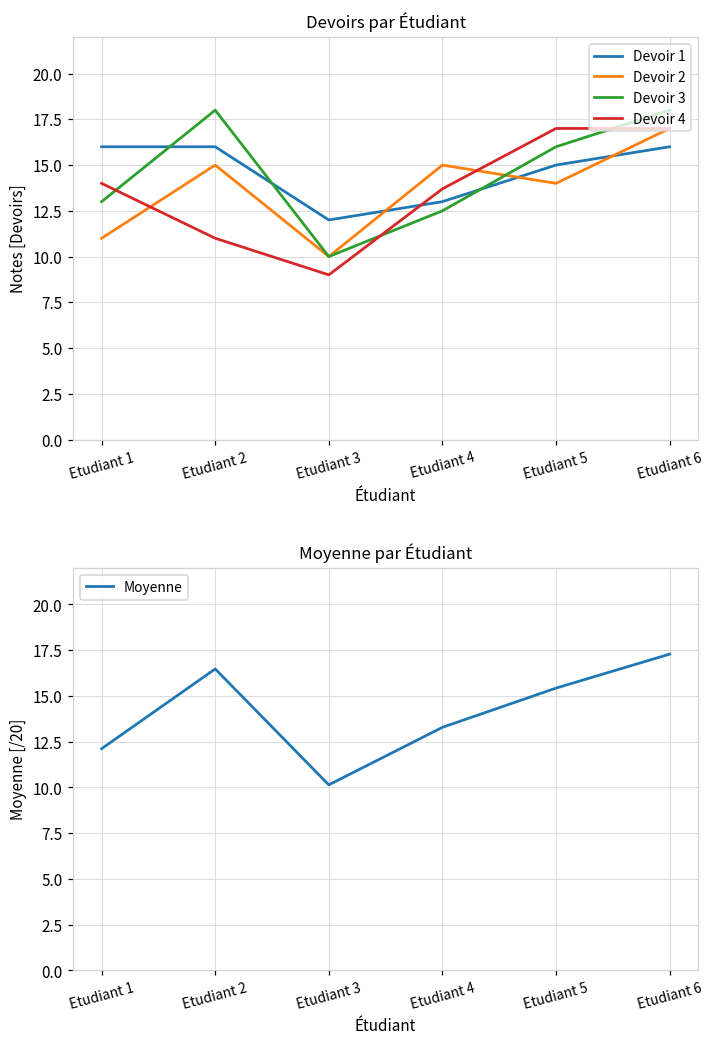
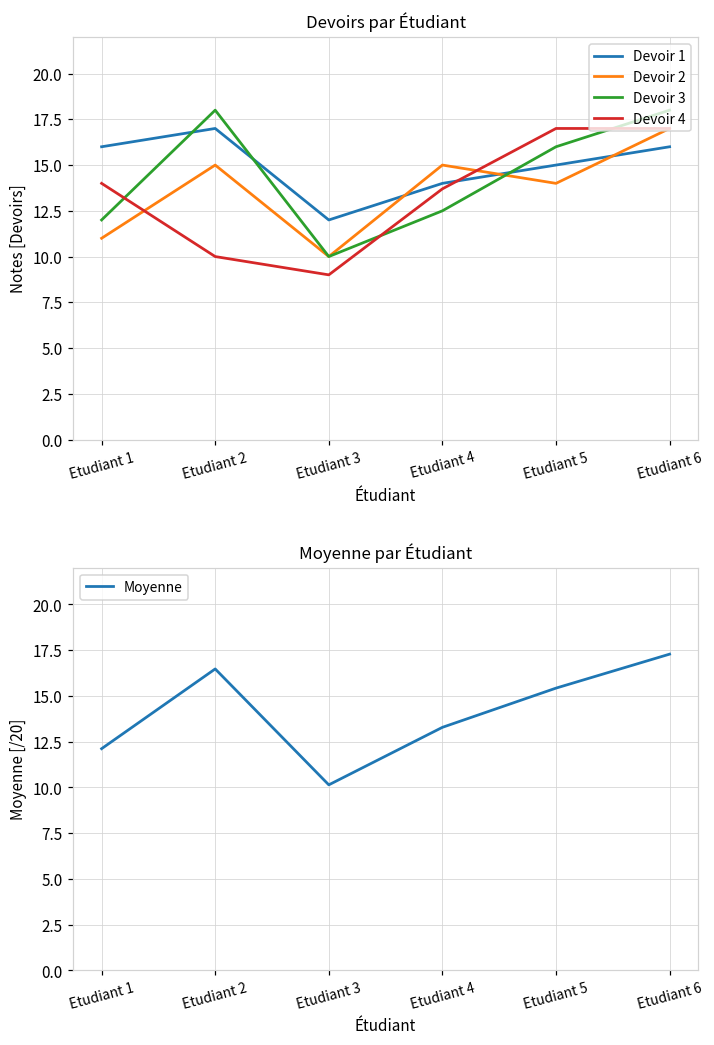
Devoirs par Étudiant, Devoir 3, Etudiant 1: 13 -> 12
Devoirs par Étudiant, Devoir 1, Etudiant 2: 16 -> 17
Devoirs par Étudiant, Devoir 4, Etudiant 2: 11 -> 10
Devoirs par Étudiant, Devoir 1, Etudiant 4: 13 -> 14
